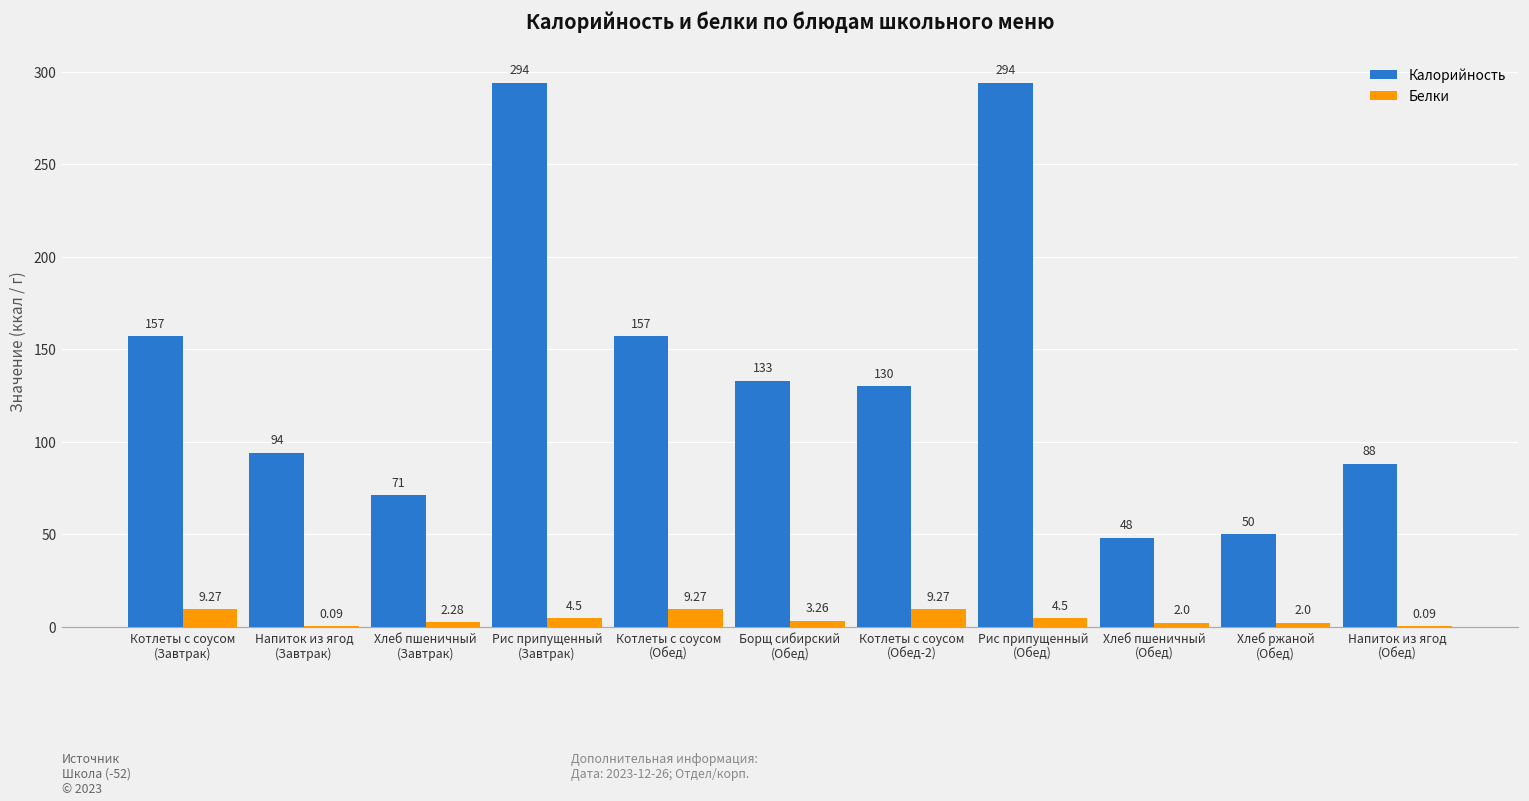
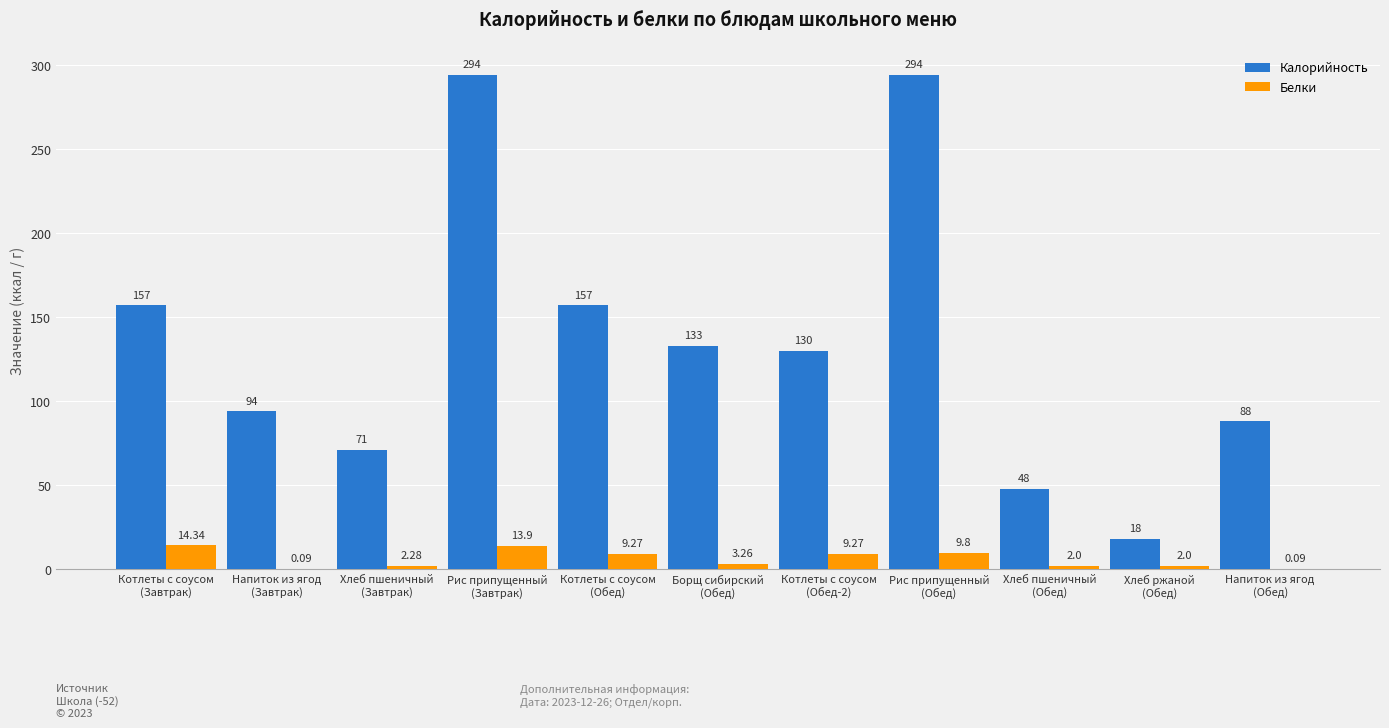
Белки, Котлеты с соусом (Завтрак): 9.27 -> 14.34
Белки, Рис припущенный (Завтрак): 4.5 -> 13.9
Белки, Рис припущенный (Обед): 4.5 -> 9.8
Калорийность, Хлеб ржаной (Обед): 50 -> 18
